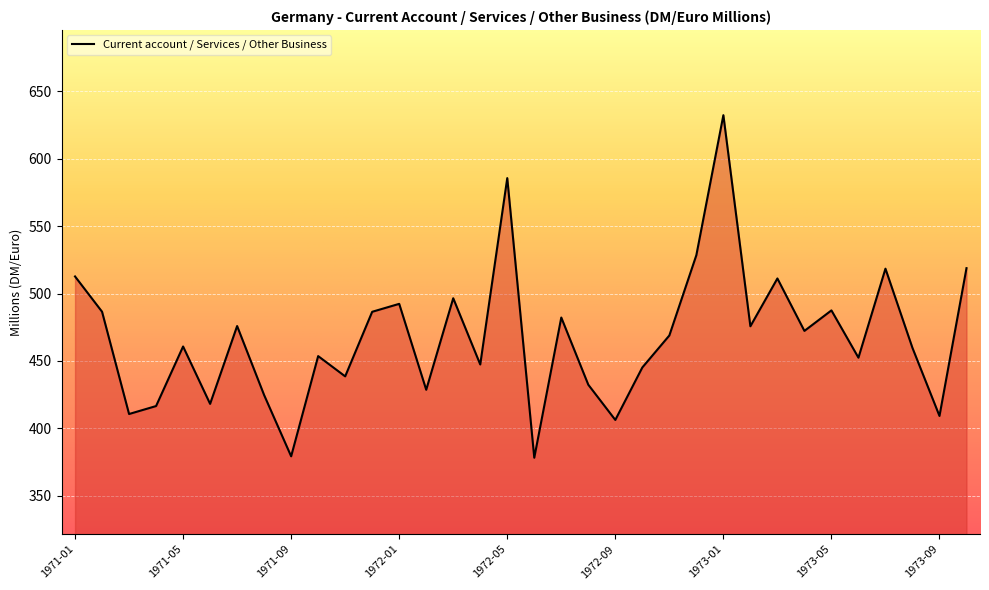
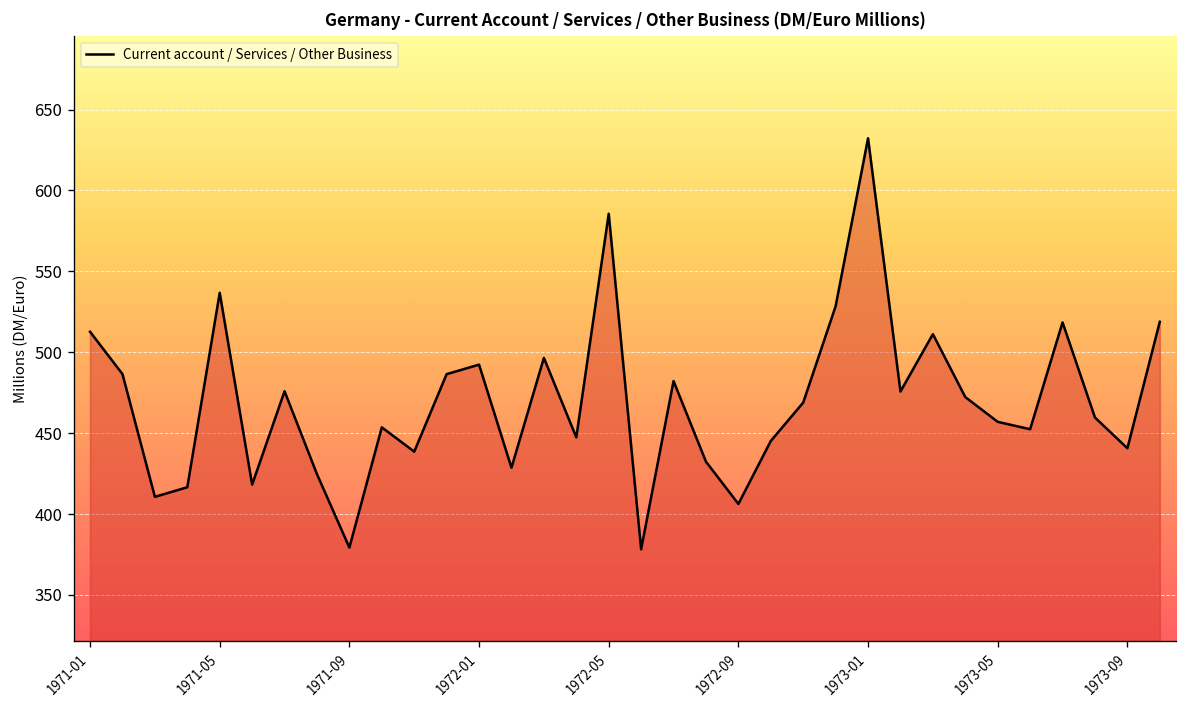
1971-05: 461 -> 537
1973-05: 488 -> 457
1973-09: 409 -> 441
